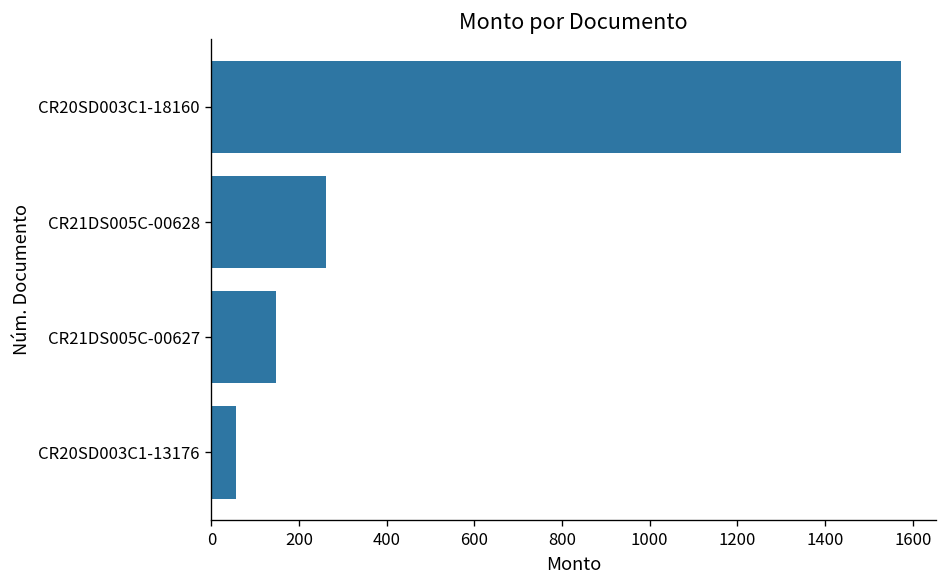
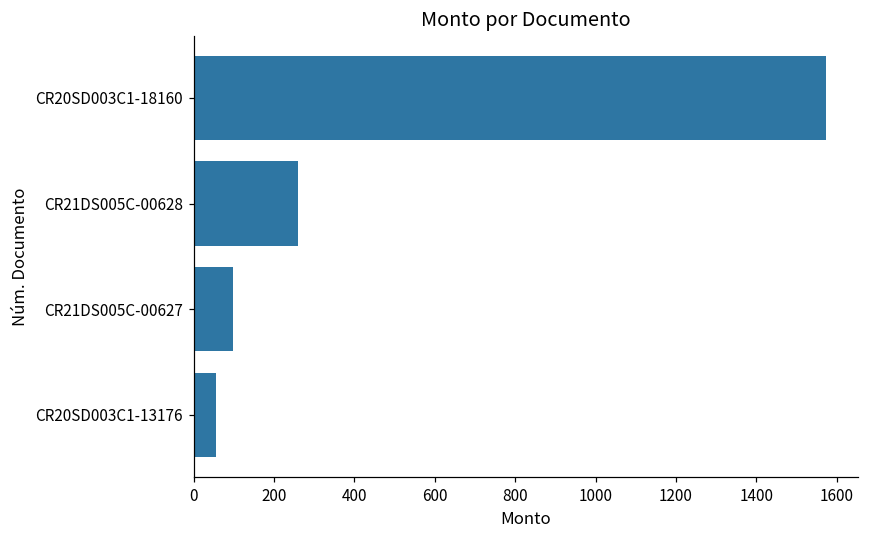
CR21DS005C-00627: 150 -> 100
